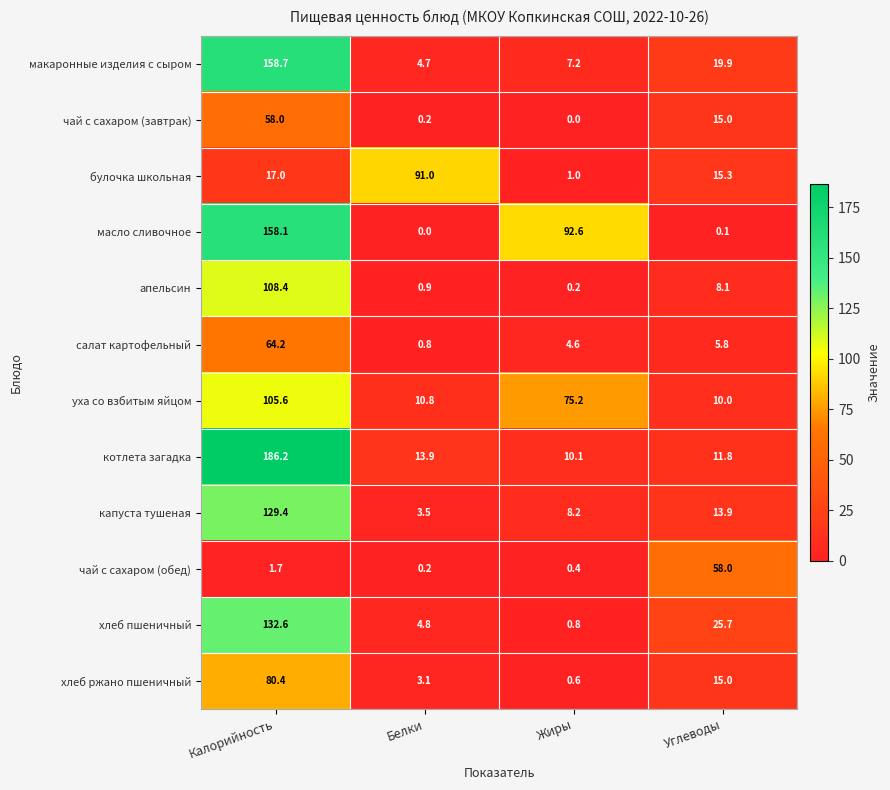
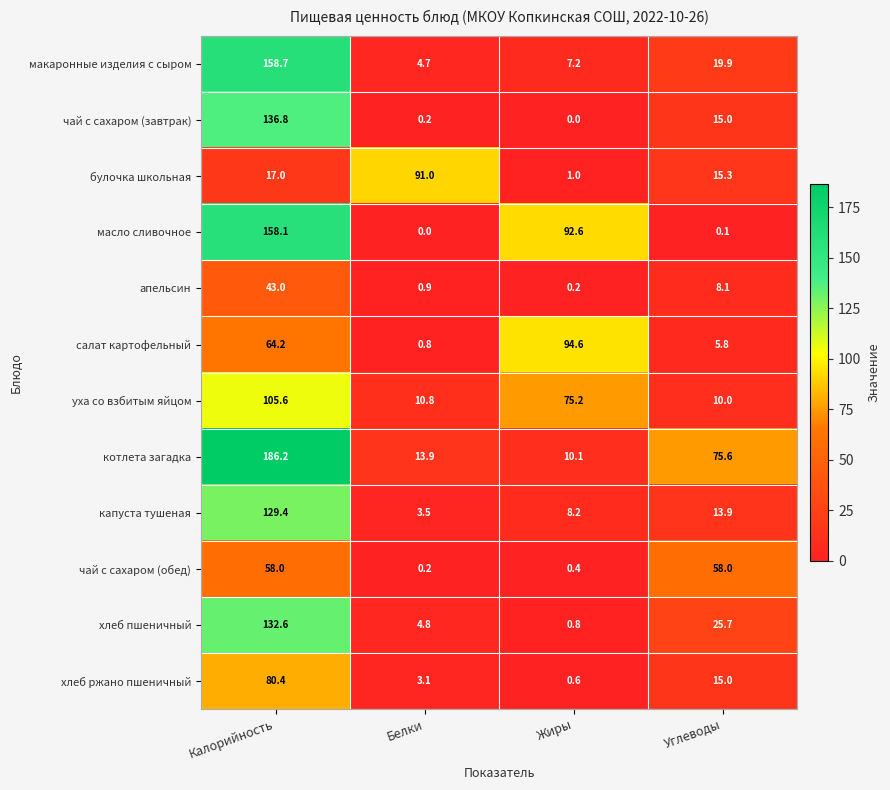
чай с сахаром (завтрак), Калорийность: 58.0 -> 136.8
апельсин, Калорийность: 108.4 -> 43.0
салат картофельный, Жиры: 4.6 -> 94.6
котлета загадка, Углеводы: 11.8 -> 75.6
чай с сахаром (обед), Калорийность: 1.7 -> 58.0
